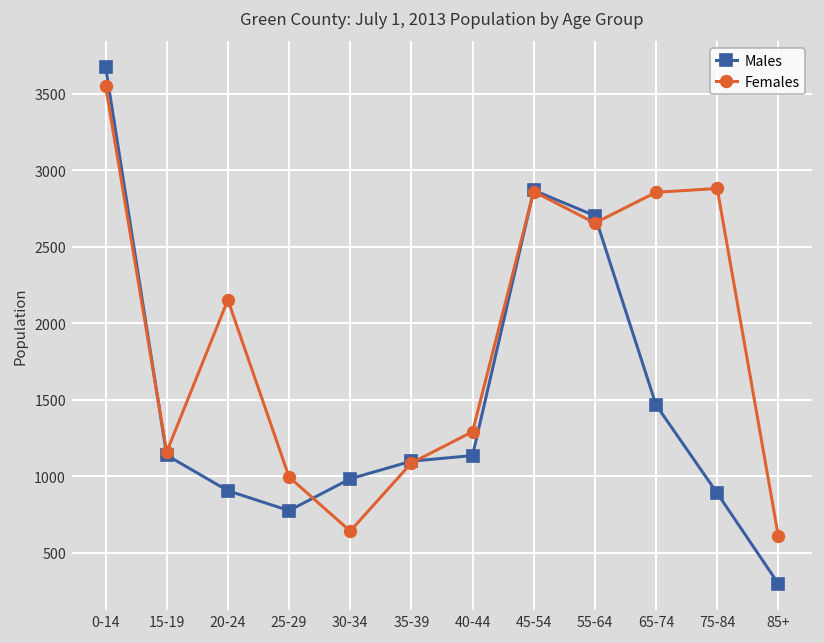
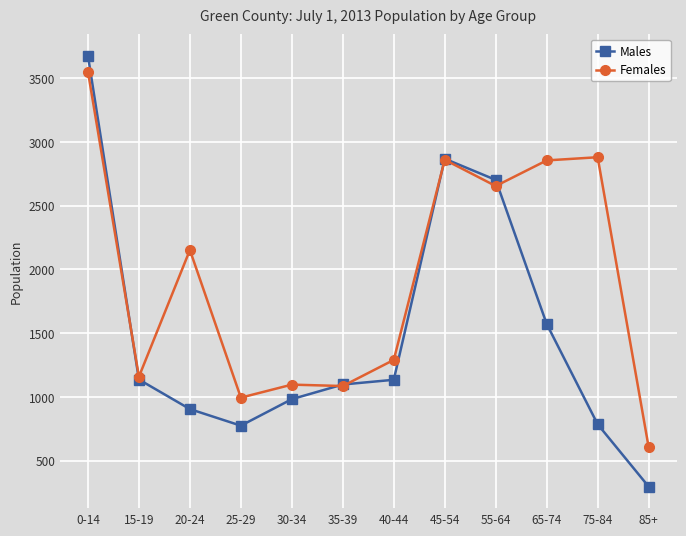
Females, 30-34: 640 -> 1100
Males, 65-74: 1470 -> 1570
Males, 75-84: 890 -> 790
